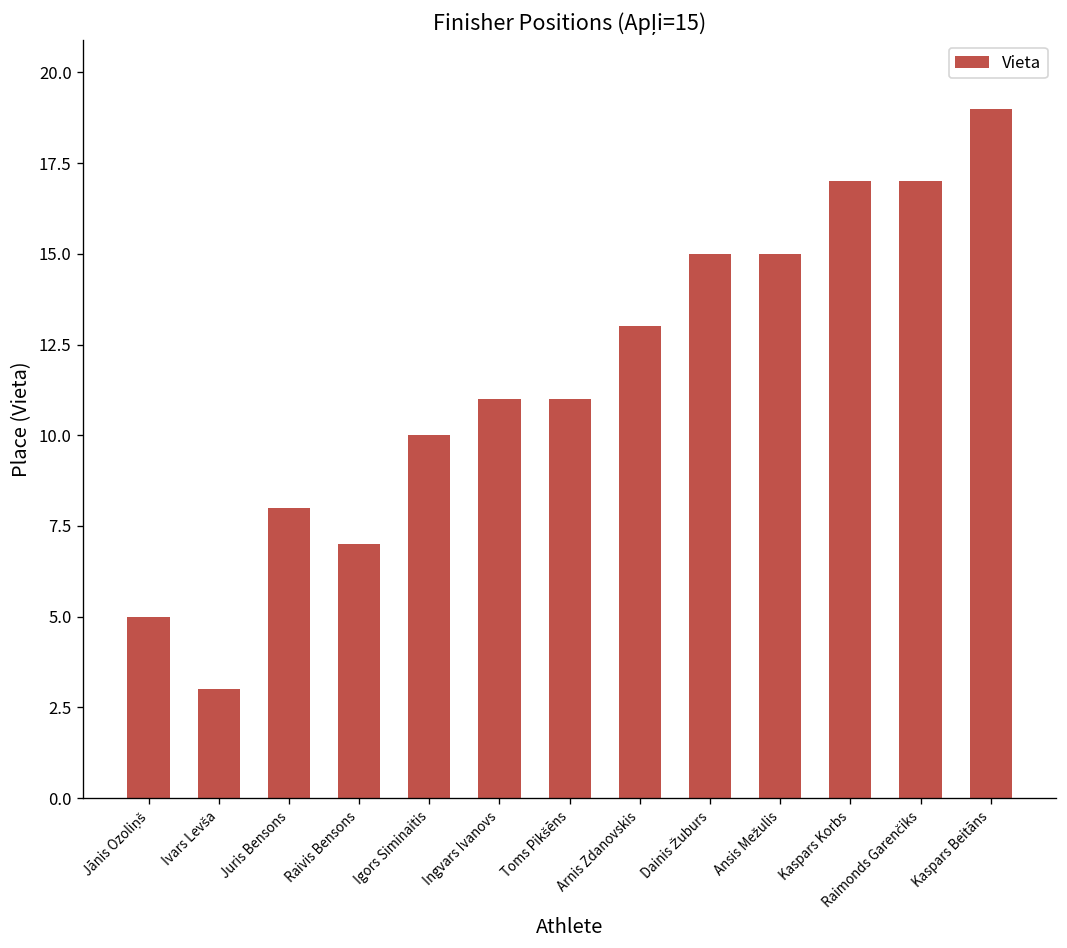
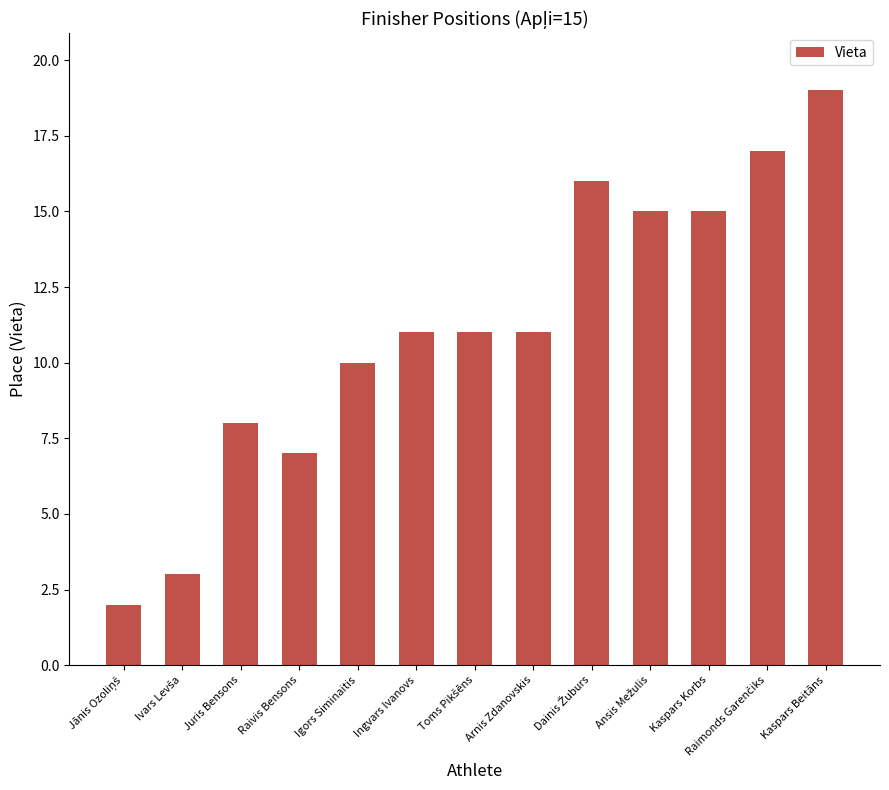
Jānis Ozoliņš: 5 -> 2
Arnis Zdanovskis: 13 -> 11
Dainis Žuburs: 15 -> 16
Kaspars Korbs: 17 -> 15
